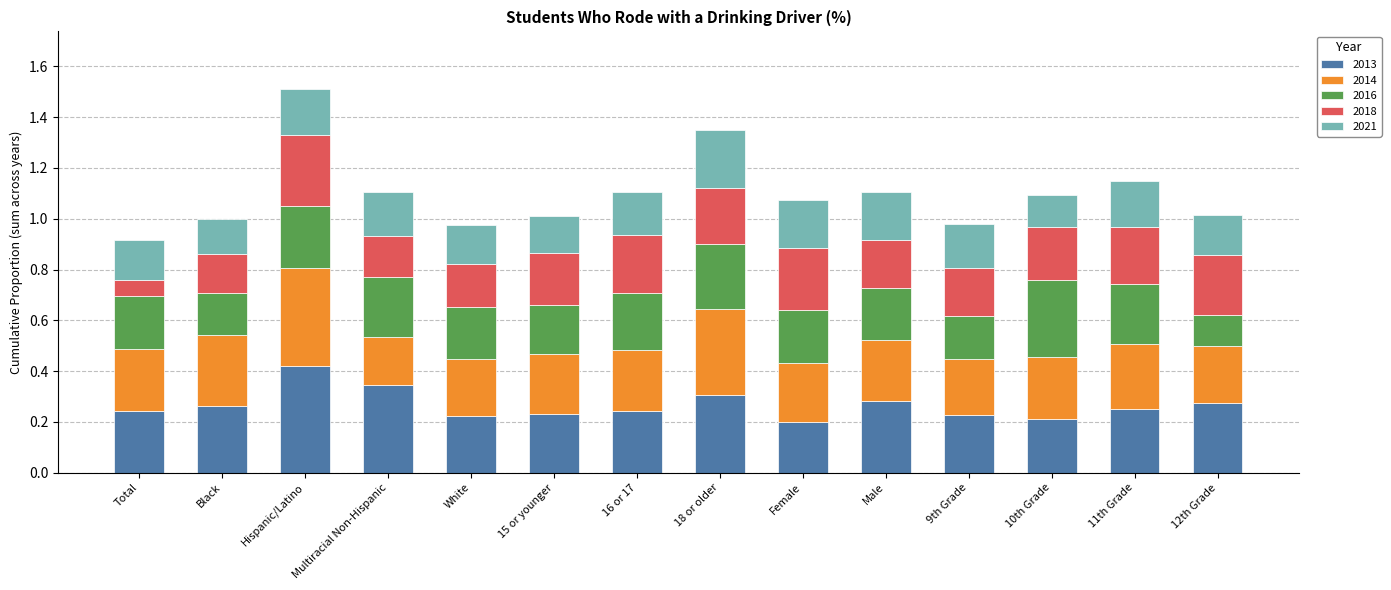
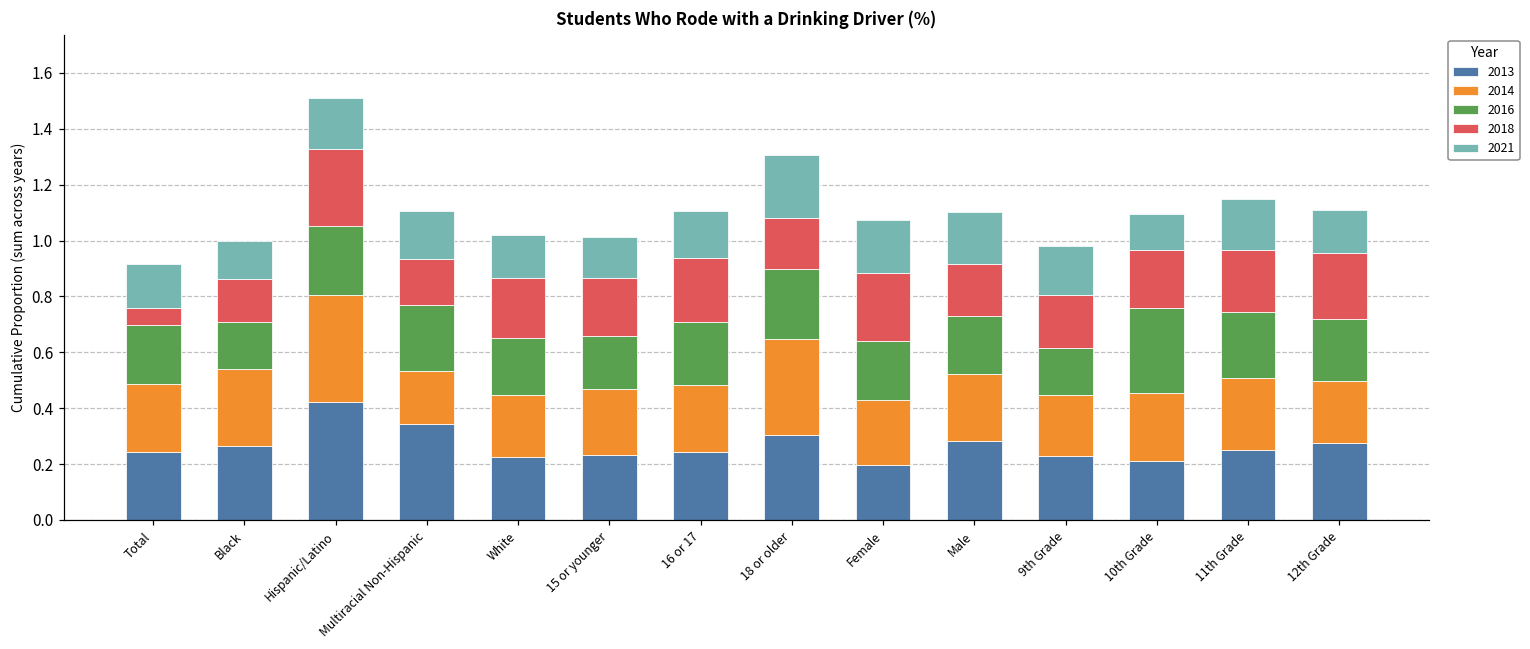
2018, White: 0.17 -> 0.21
2018, 18 or older: 0.22 -> 0.18
2016, 12th Grade: 0.12 -> 0.22
